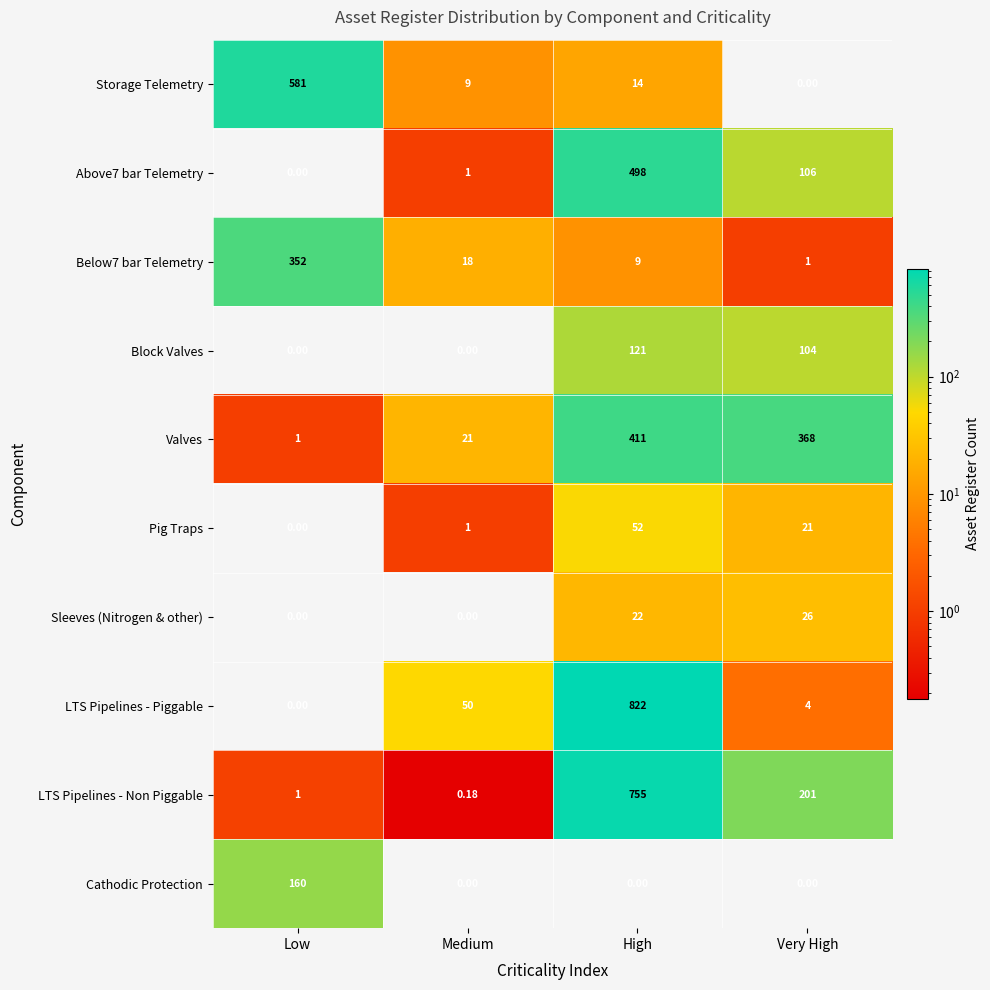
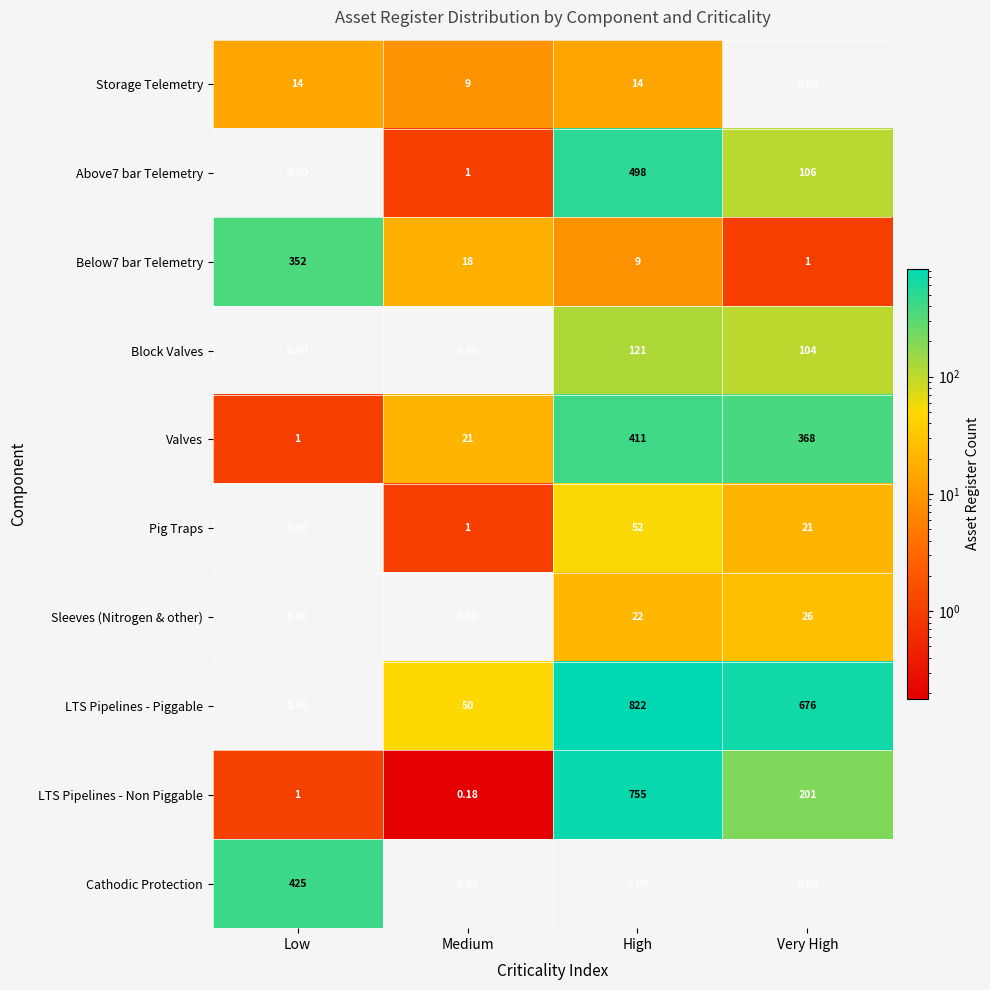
Storage Telemetry, Low: 581 -> 14
LTS Pipelines - Piggable, Very High: 4 -> 676
Cathodic Protection, Low: 160 -> 425
